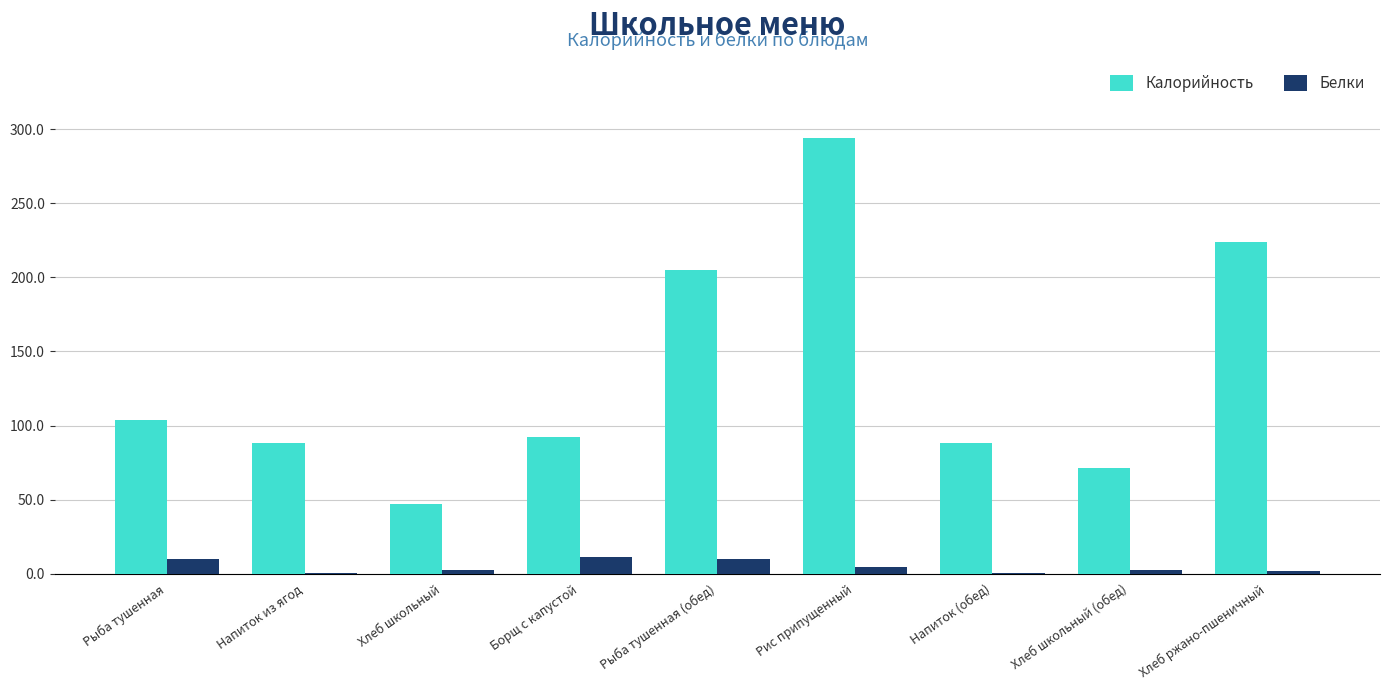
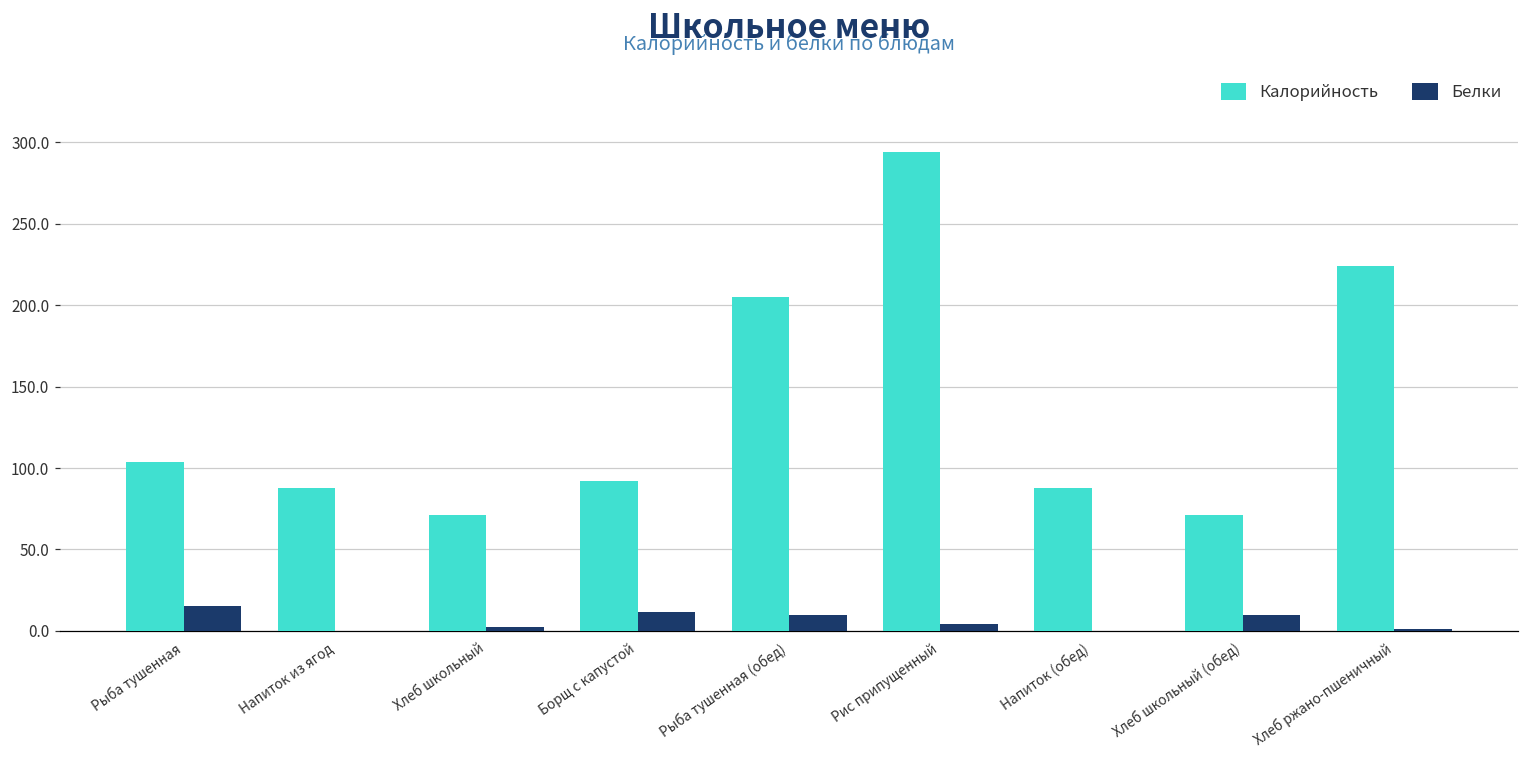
Белки, Рыба тушенная: 10 -> 15
Калорийность, Хлеб школьный: 47 -> 71
Белки, Хлеб школьный (обед): 2 -> 10
